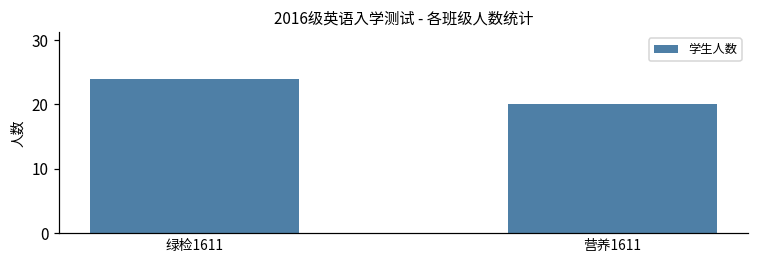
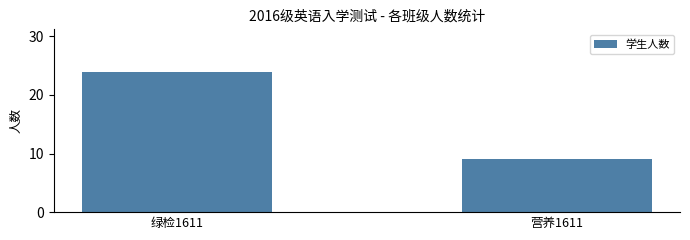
营养1611: 20 -> 9
